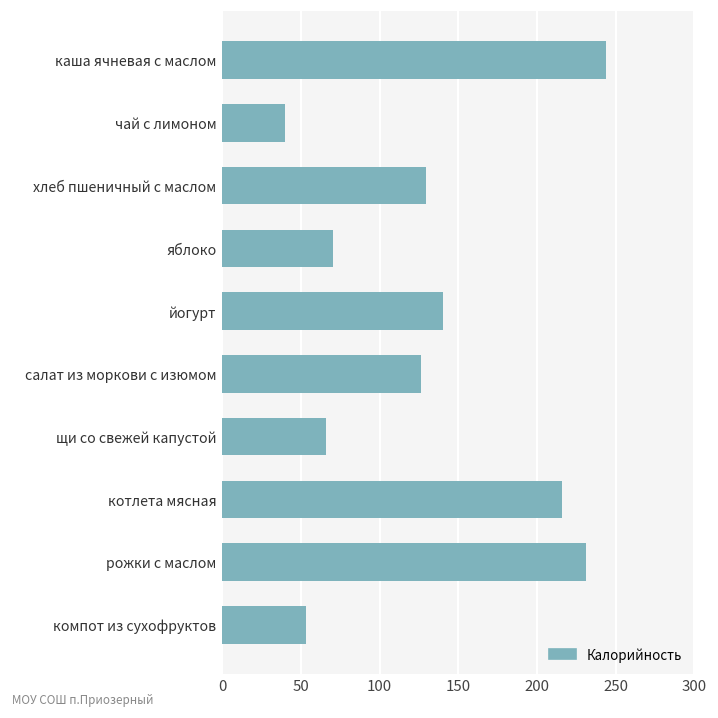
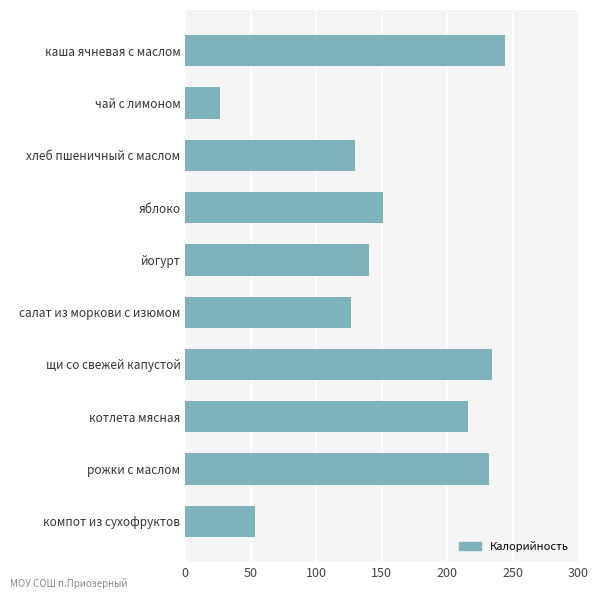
чай с лимоном: 40 -> 26
яблоко: 71 -> 151
щи со свежей капустой: 66 -> 234
